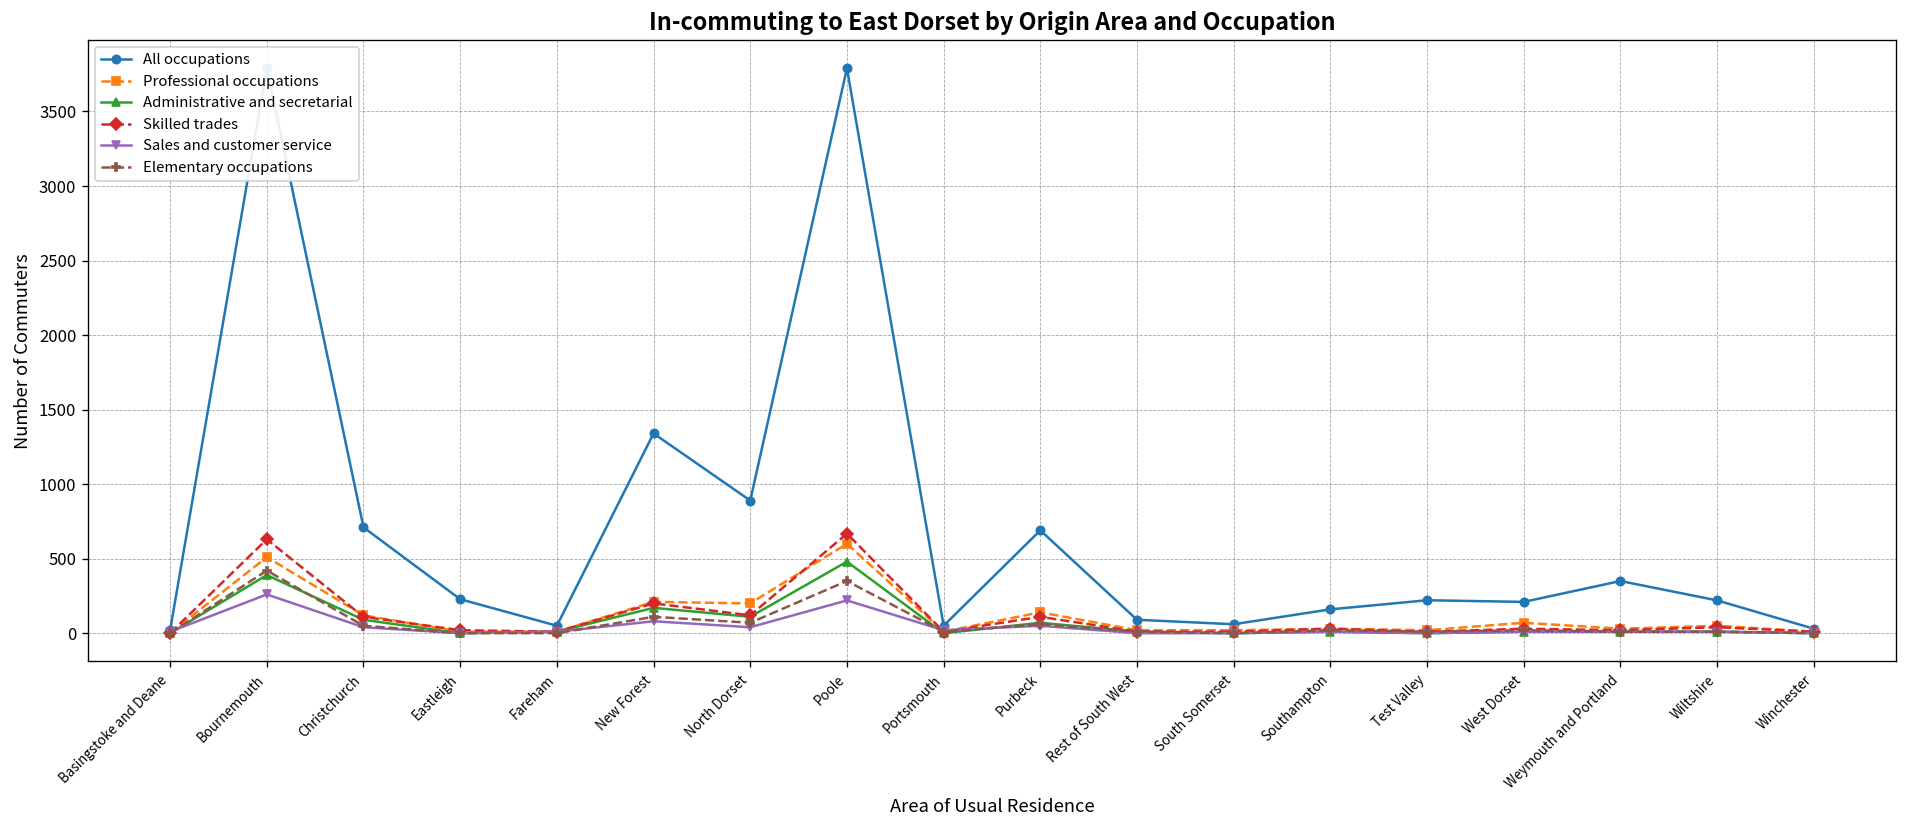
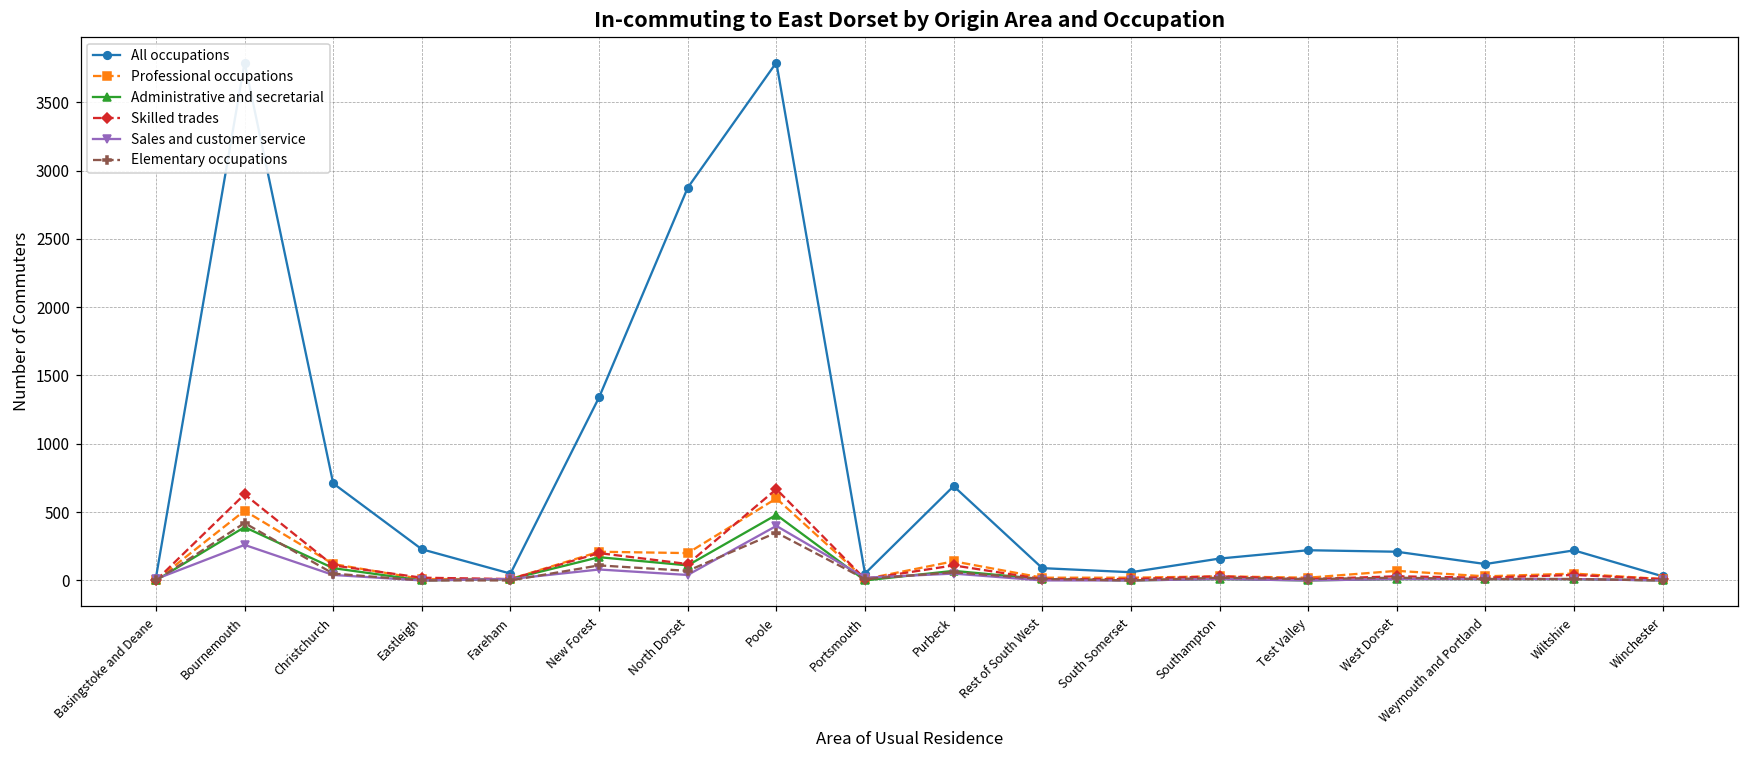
All occupations, North Dorset: 890 -> 2870
Sales and customer service, Poole: 220 -> 400
All occupations, Weymouth and Portland: 350 -> 120
